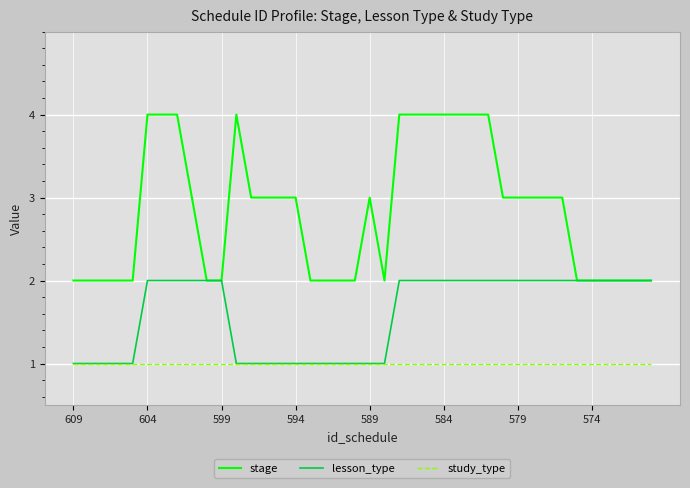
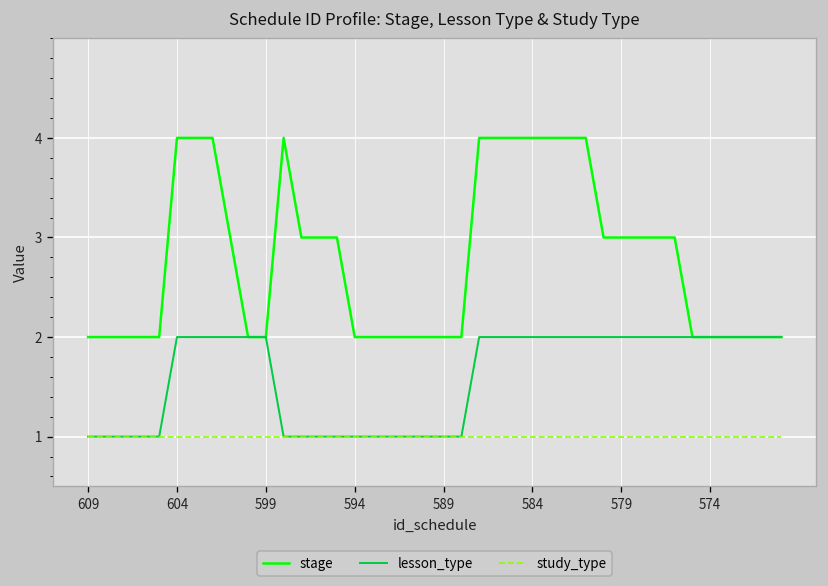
stage, 594: 3 -> 2
stage, 589: 3 -> 2
